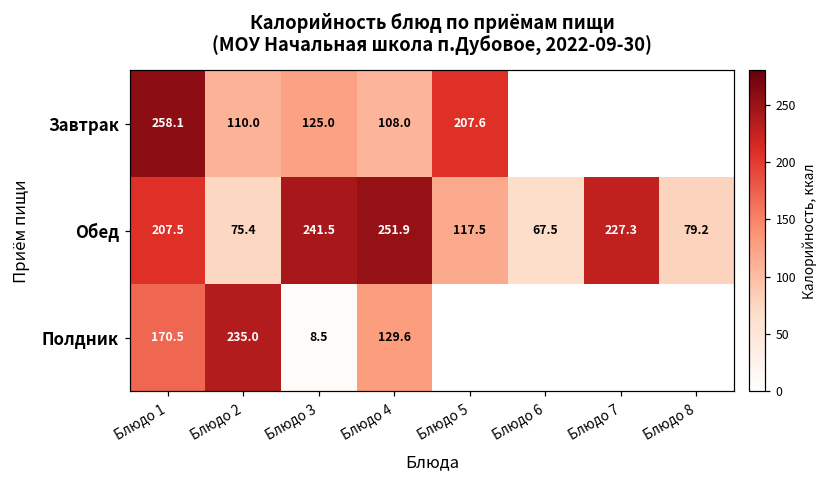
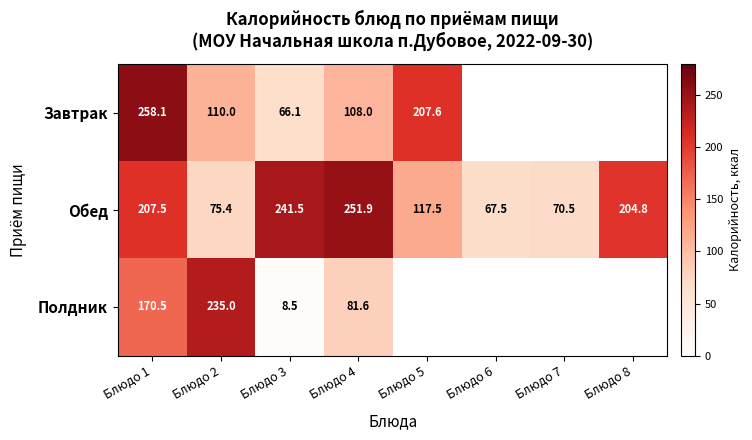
Завтрак, Блюдо 3: 125.0 -> 66.1
Обед, Блюдо 7: 227.3 -> 70.5
Обед, Блюдо 8: 79.2 -> 204.8
Полдник, Блюдо 4: 129.6 -> 81.6
